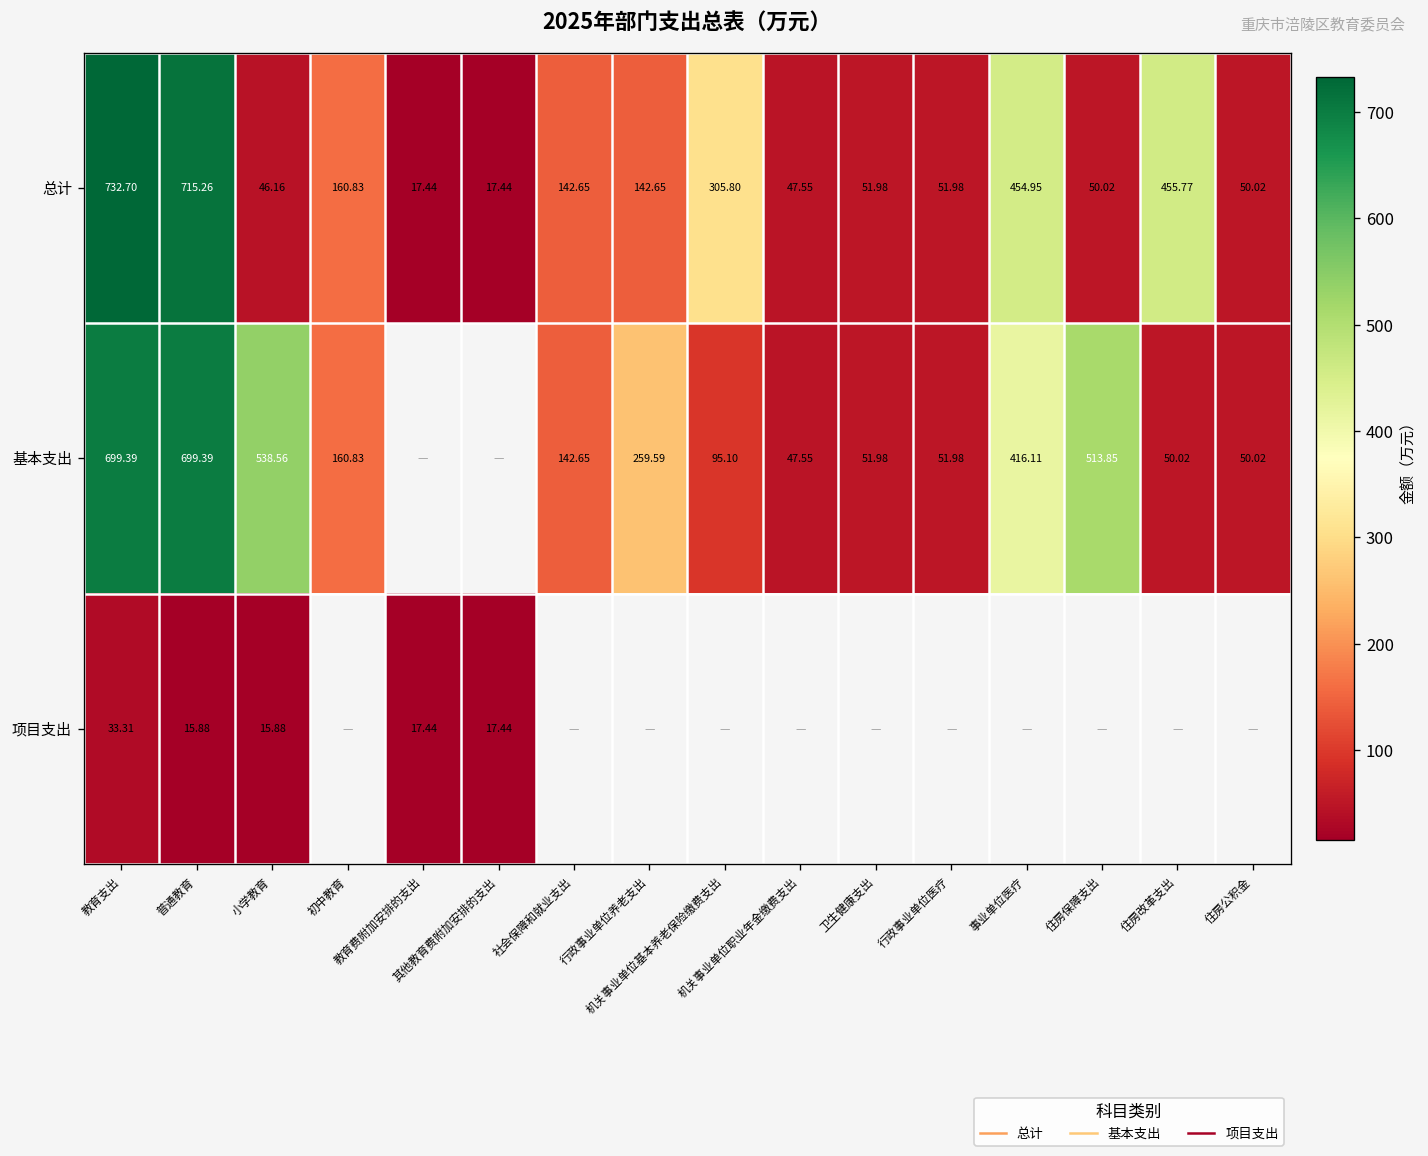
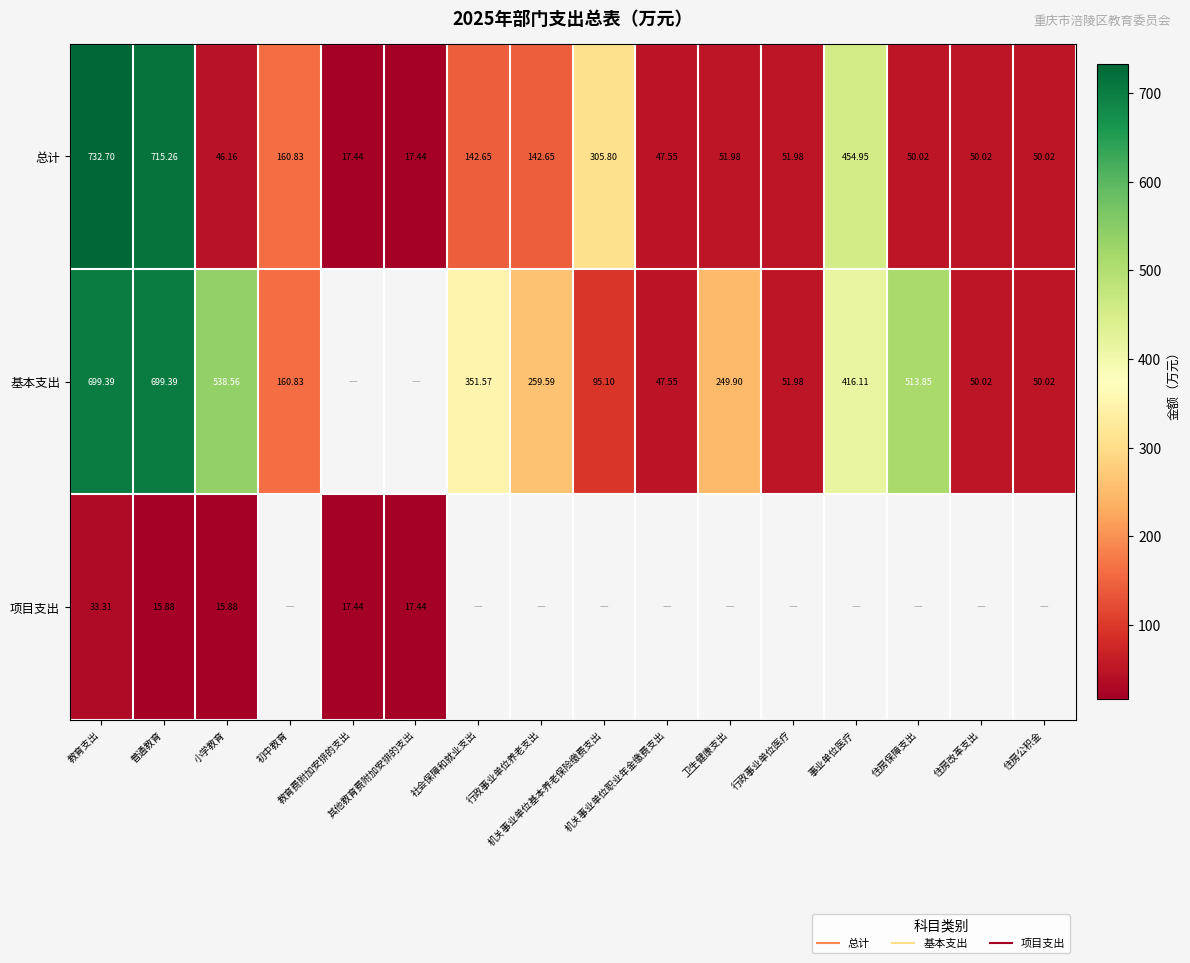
总计, 住房改革支出: 455.77 -> 50.02
基本支出, 社会保障和就业支出: 142.65 -> 351.57
基本支出, 卫生健康支出: 51.98 -> 249.90
